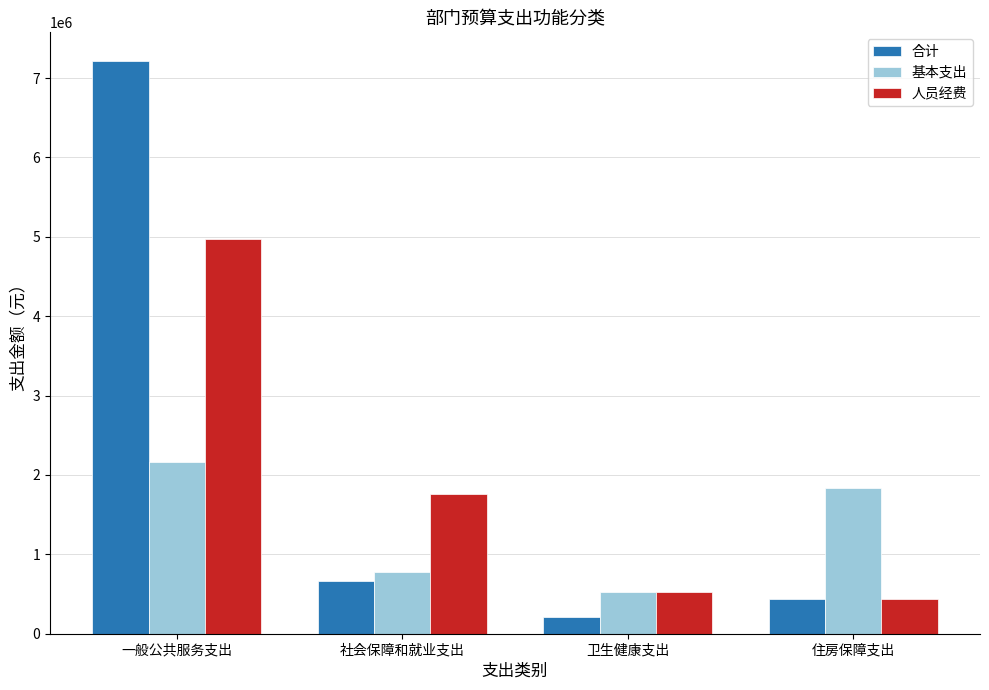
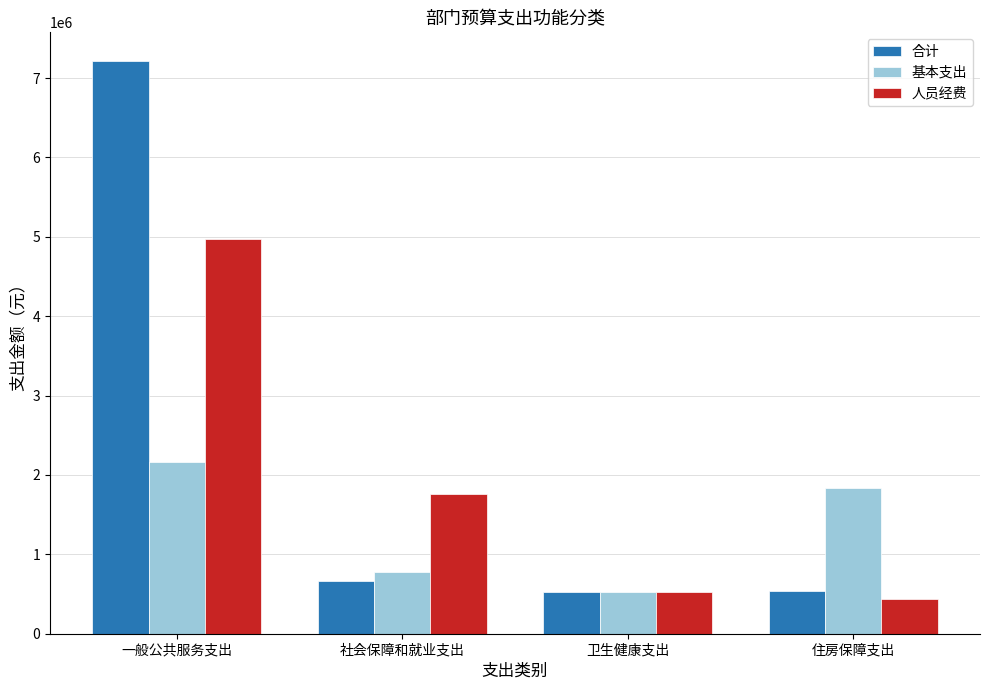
合计, 卫生健康支出: 200000 -> 500000
合计, 住房保障支出: 400000 -> 500000
